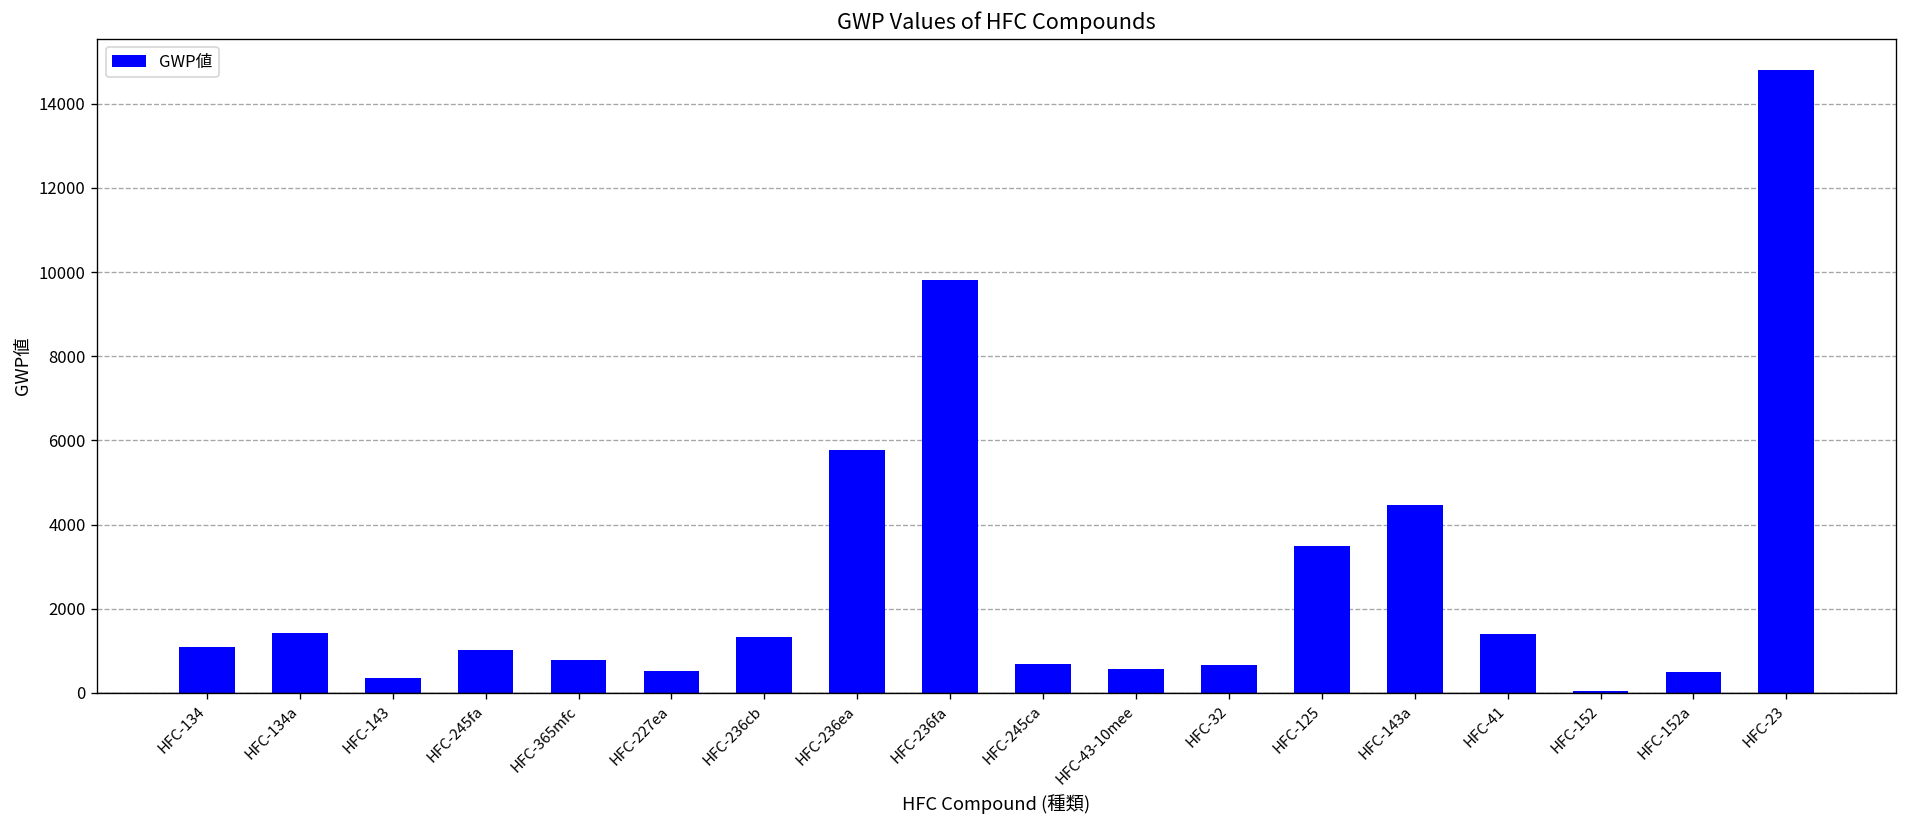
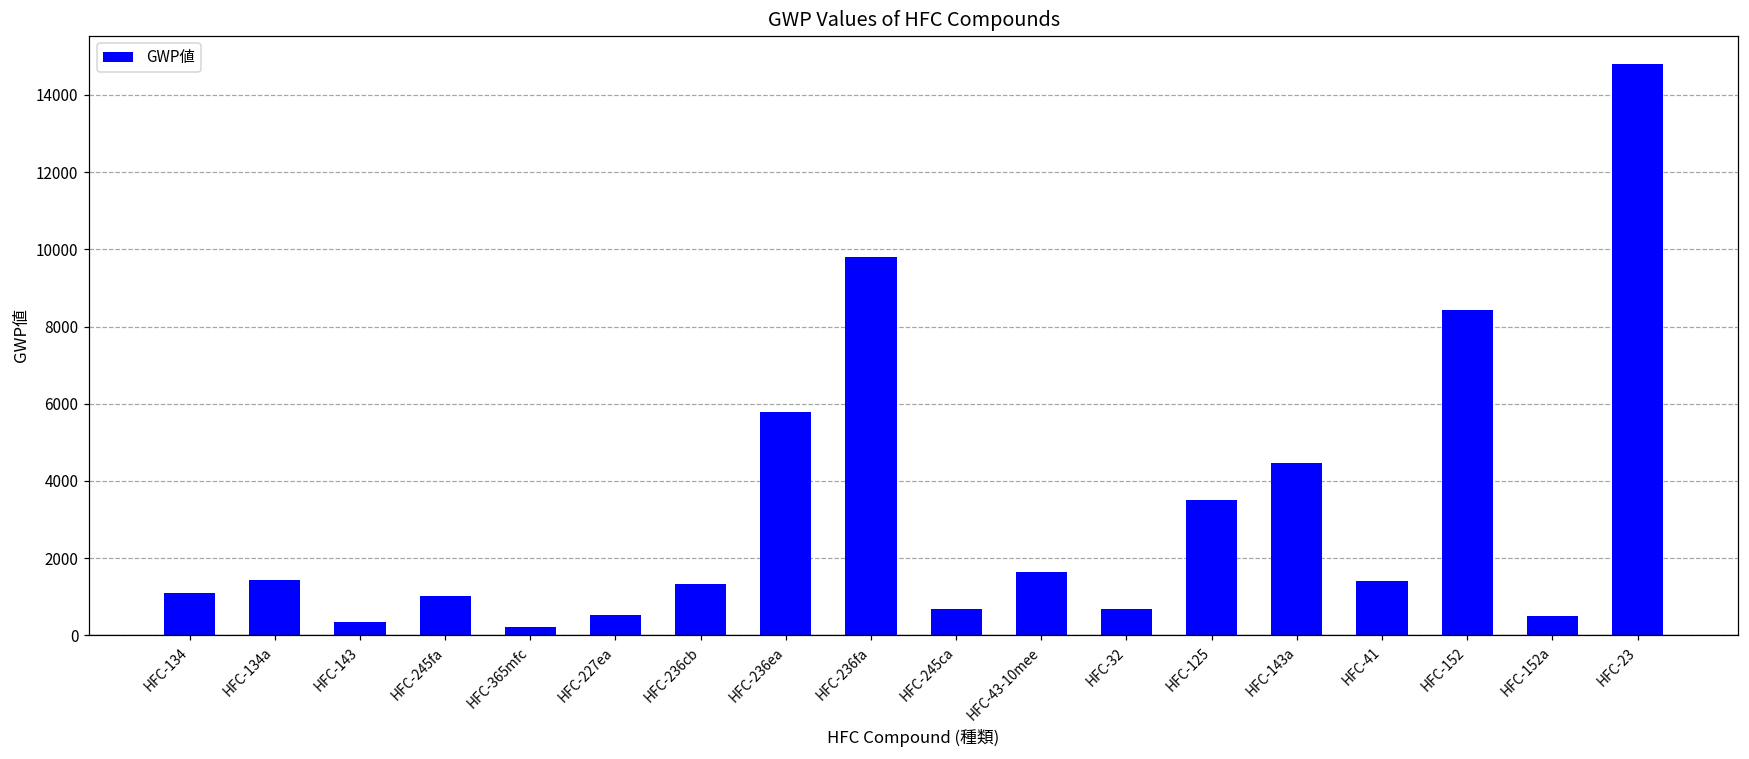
HFC-365mfc: 800 -> 200
HFC-43-10mee: 600 -> 1600
HFC-152: 100 -> 8400
